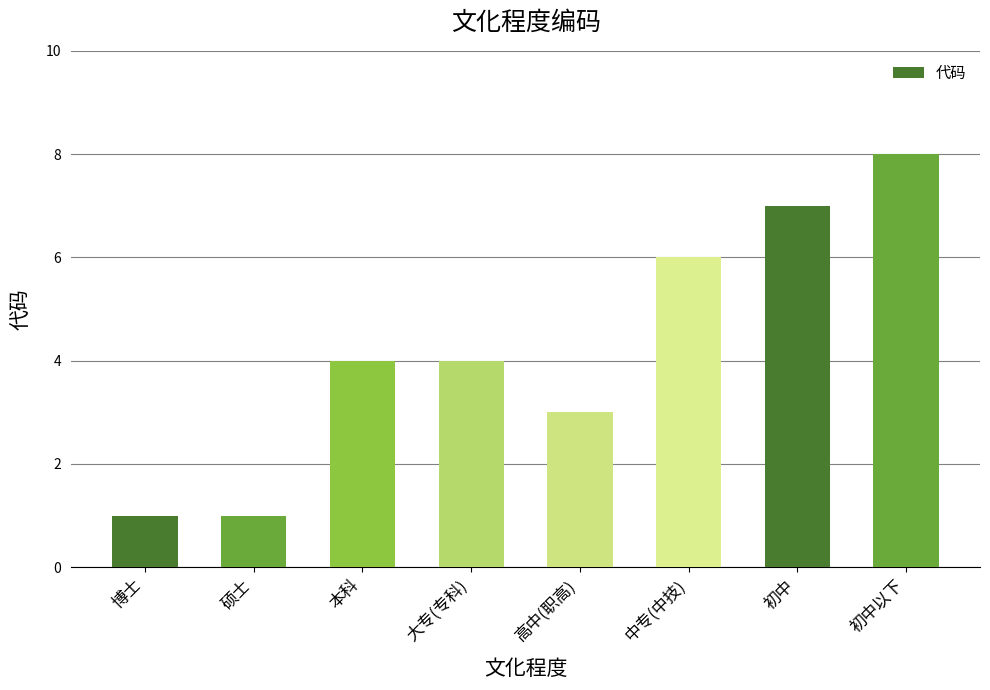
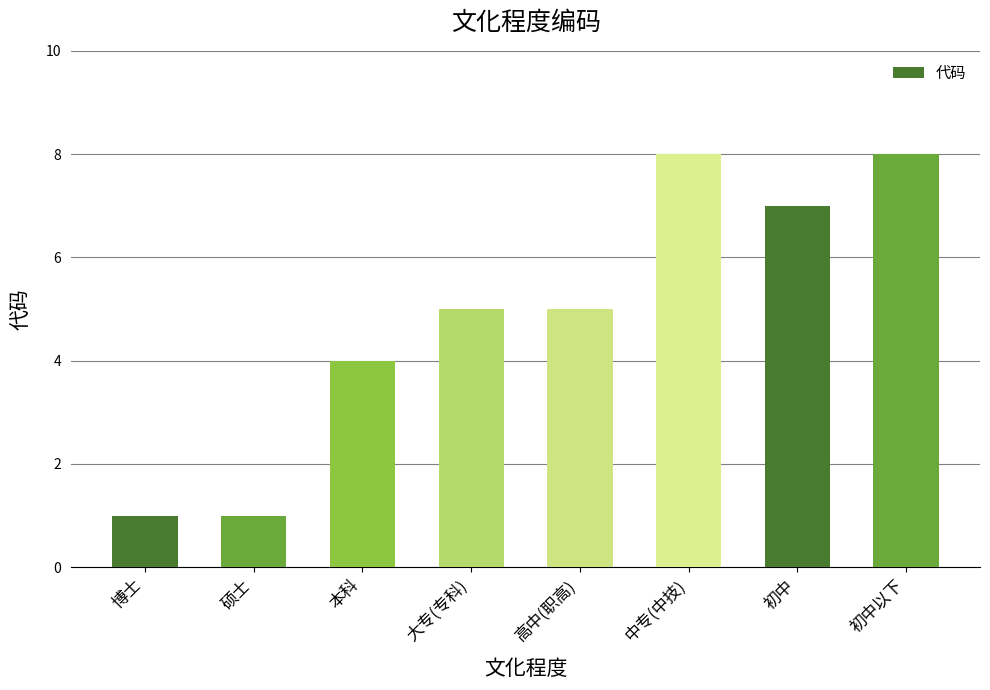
大专(专科): 4 -> 5
高中(职高): 3 -> 5
中专(中技): 6 -> 8
